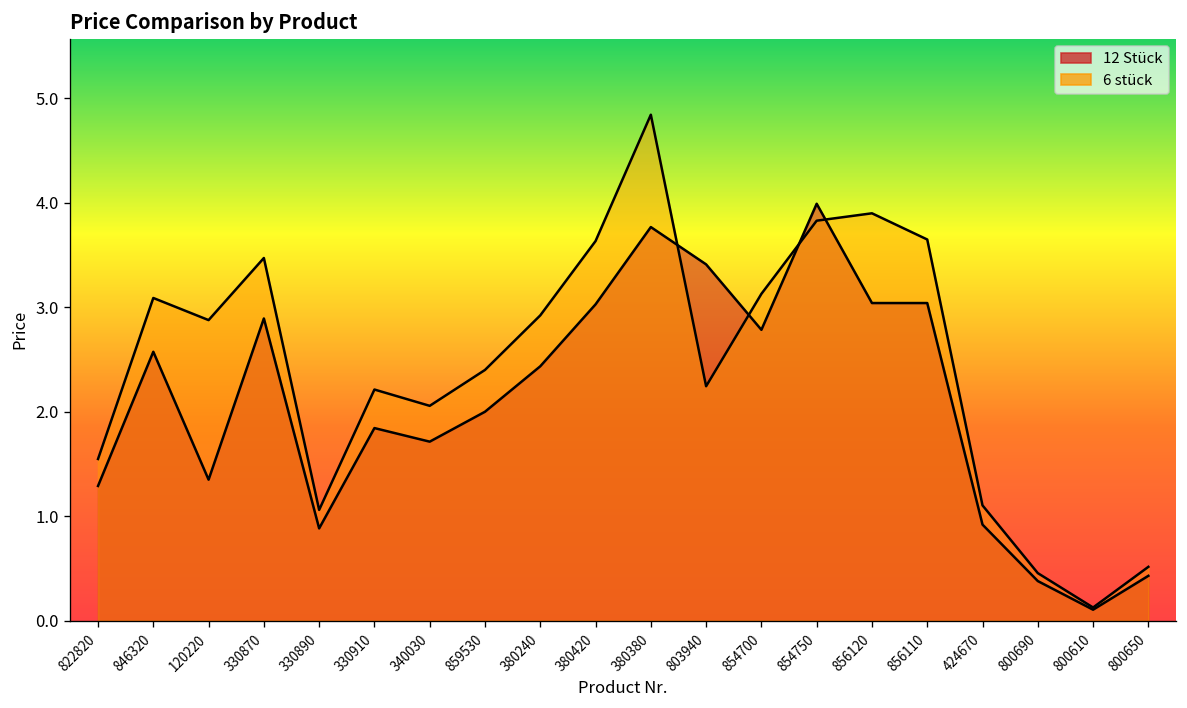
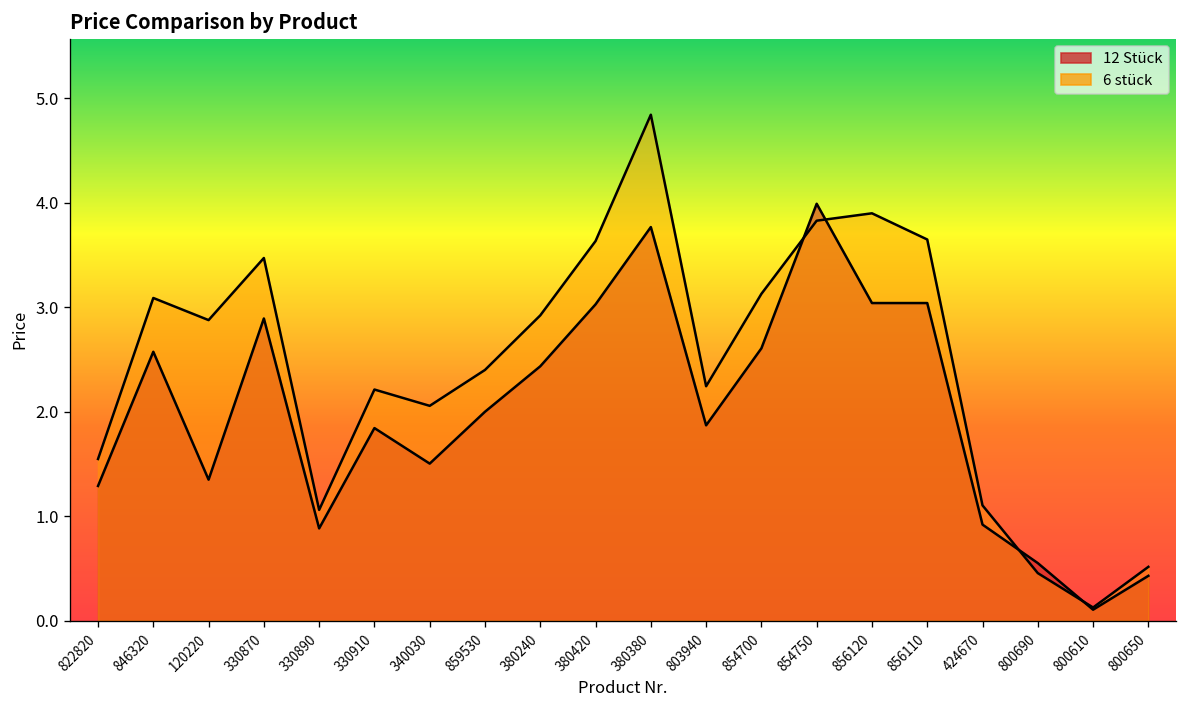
12 Stück, 340030: 1.7 -> 1.5
12 Stück, 803940: 3.4 -> 1.9
12 Stück, 854700: 2.8 -> 2.6
12 Stück, 800690: 0.4 -> 0.6
